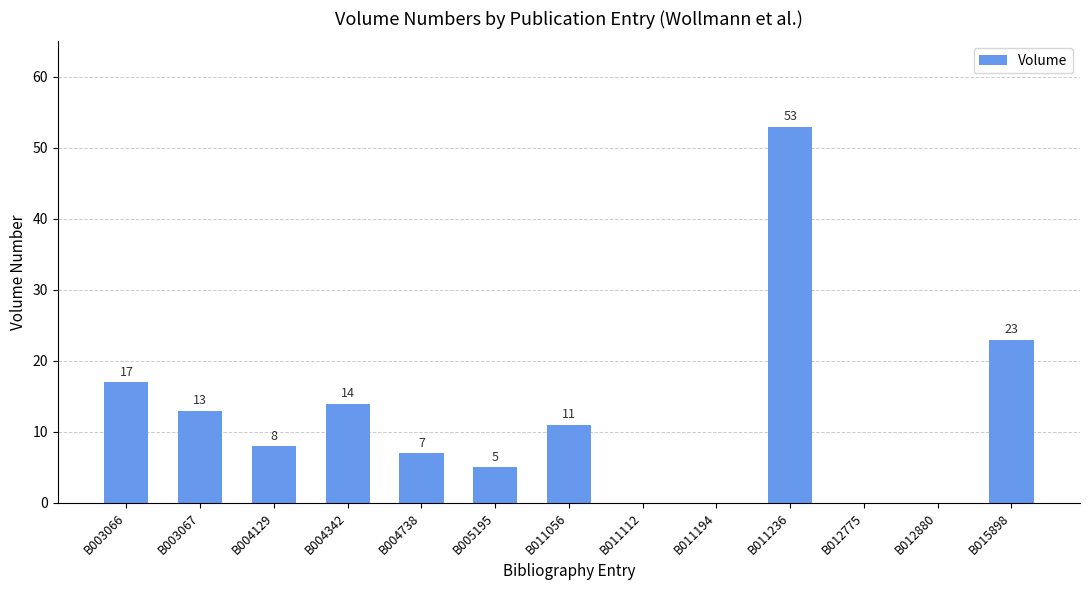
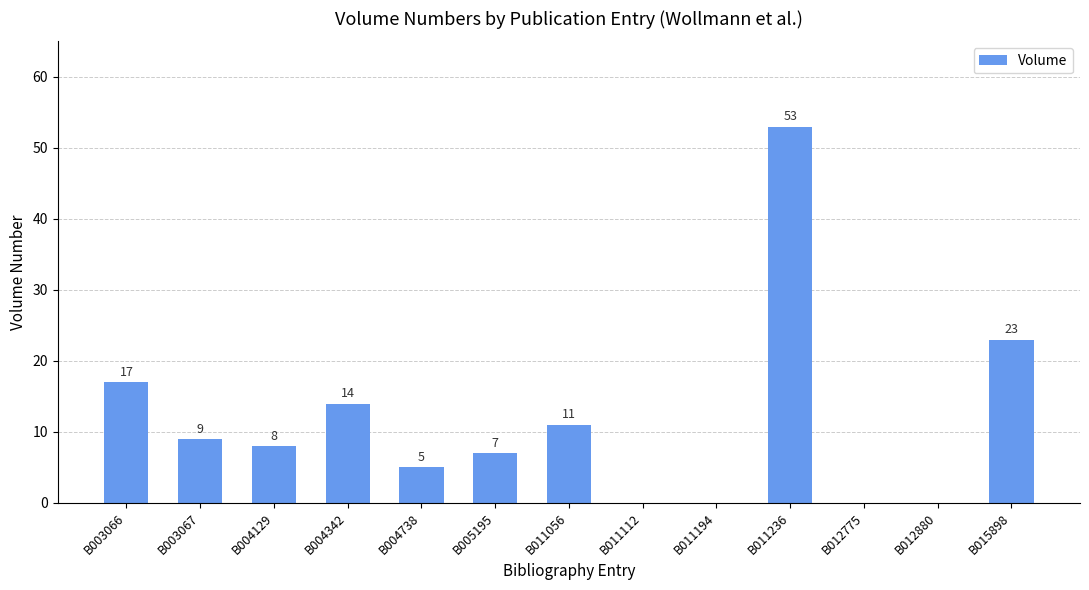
B003067: 13 -> 9
B004738: 7 -> 5
B005195: 5 -> 7
